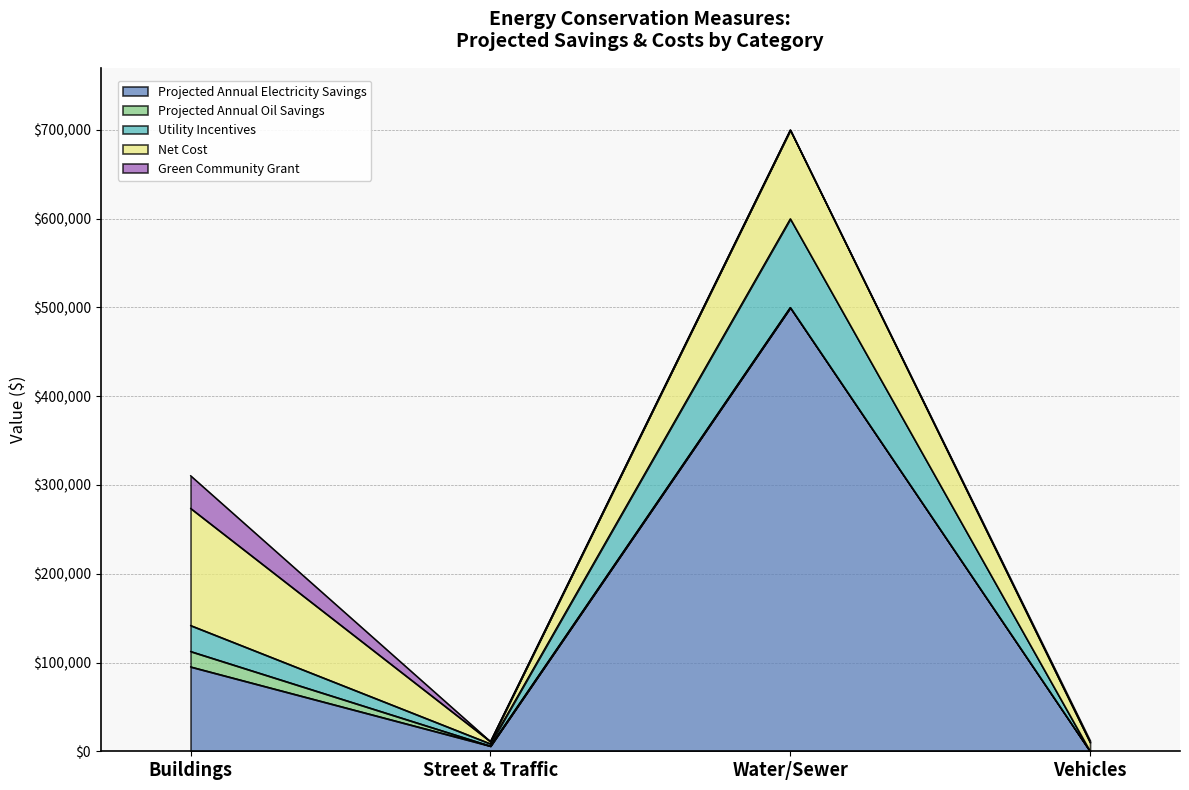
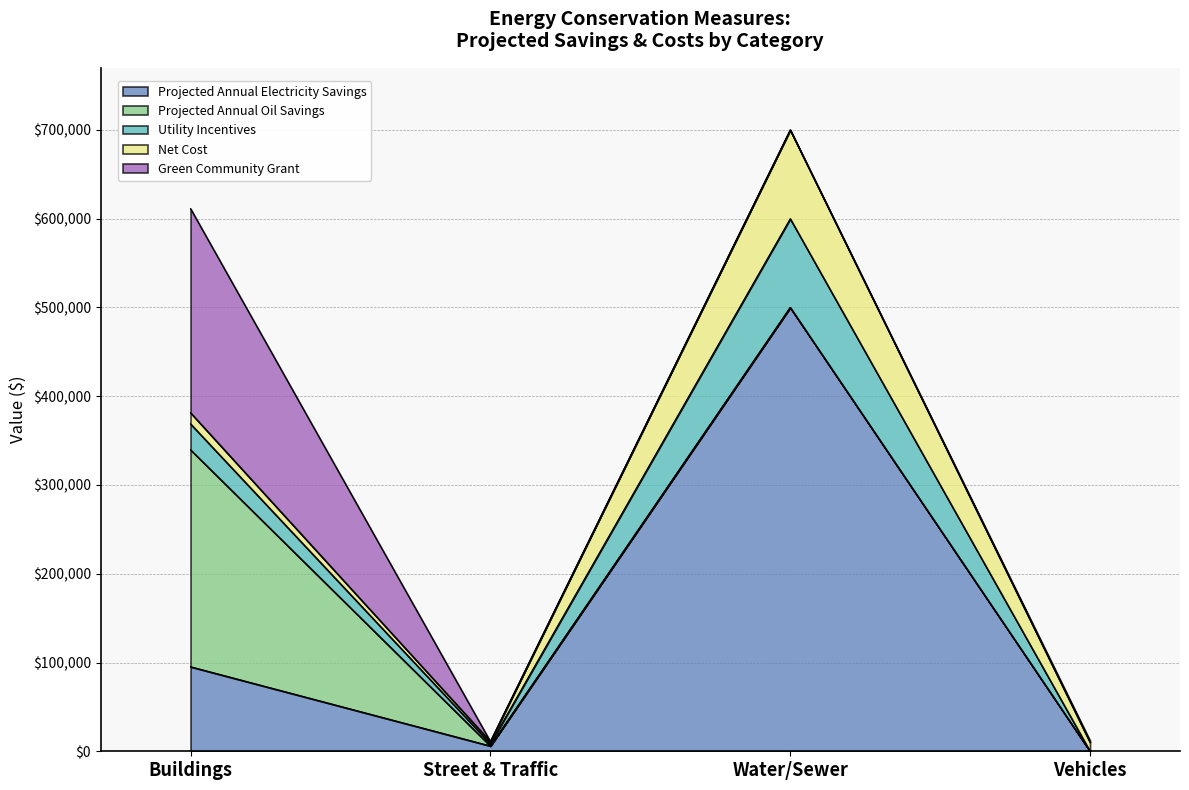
Projected Annual Oil Savings, Buildings: $20,000 -> $240,000
Net Cost, Buildings: $130,000 -> $10,000
Green Community Grant, Buildings: $40,000 -> $230,000
